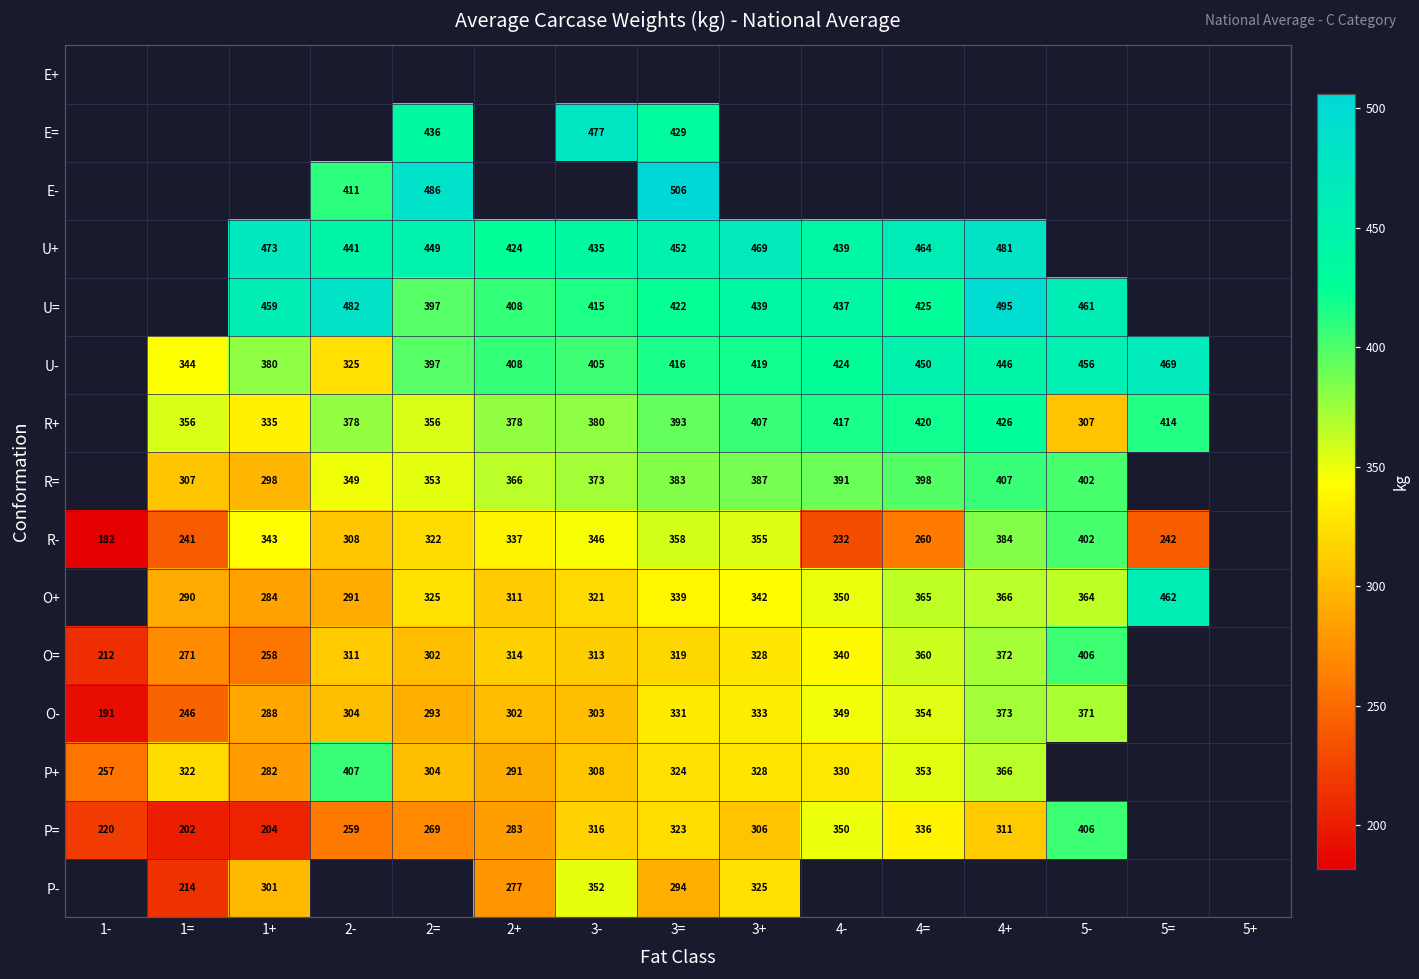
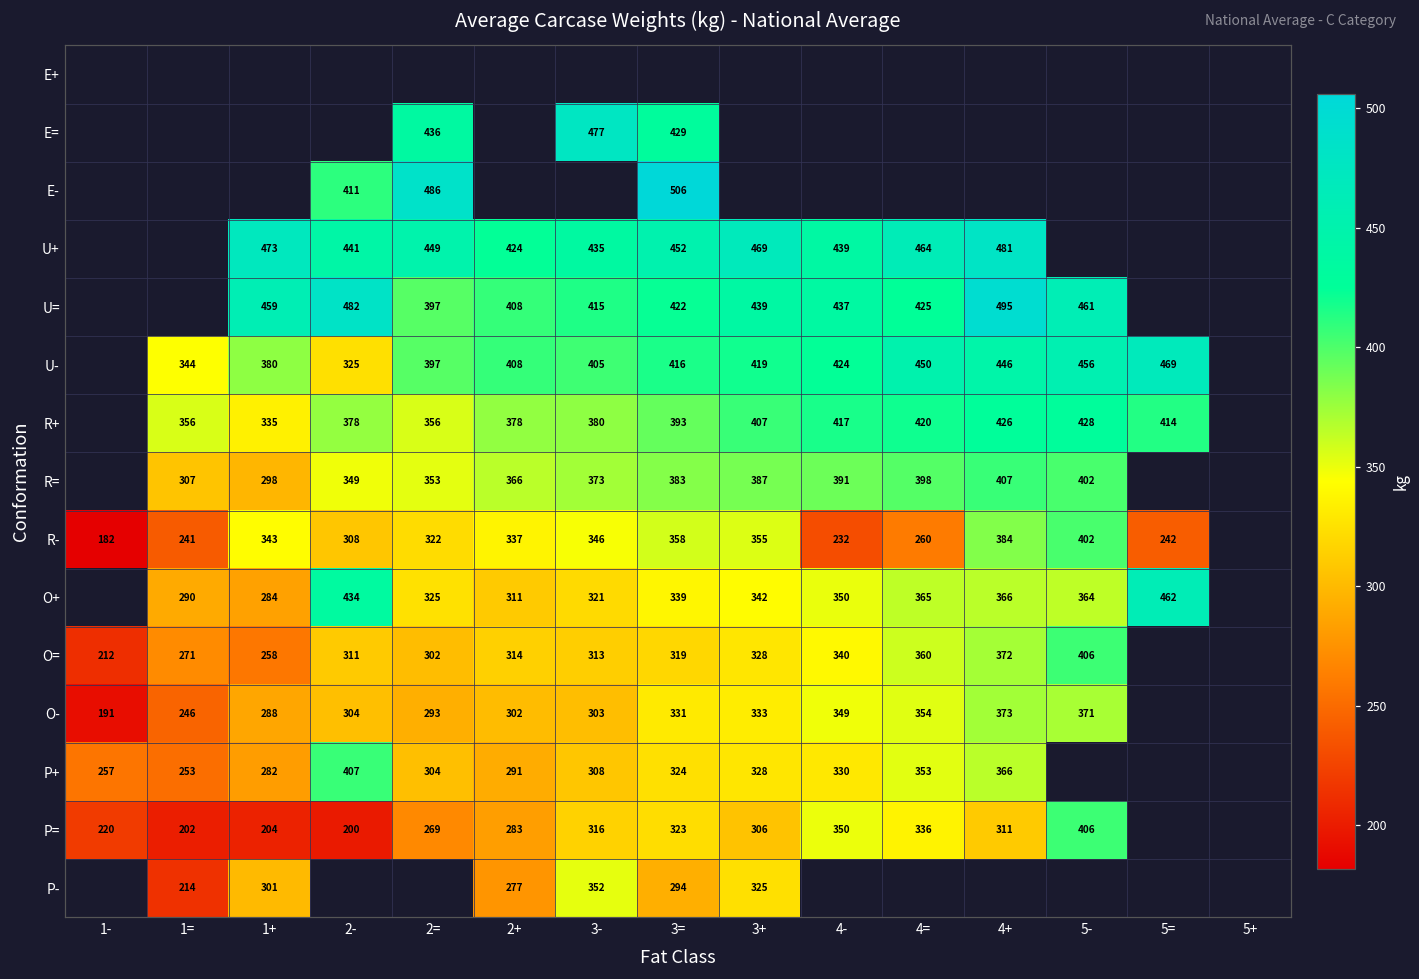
R+, 5-: 307 -> 428
O+, 2-: 291 -> 434
P+, 1=: 322 -> 253
P=, 2-: 259 -> 200
